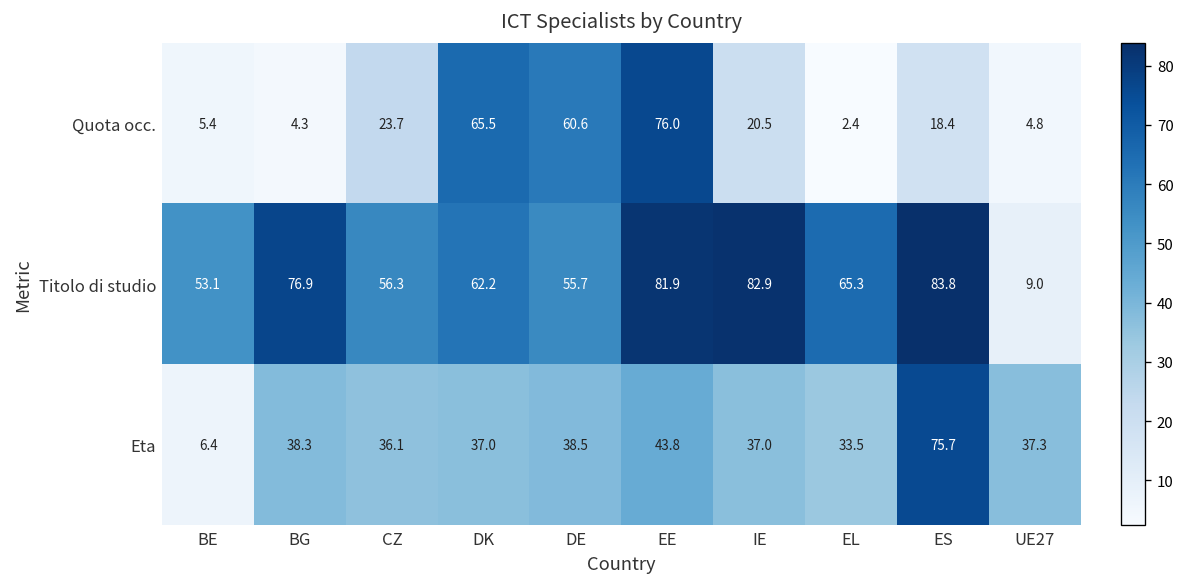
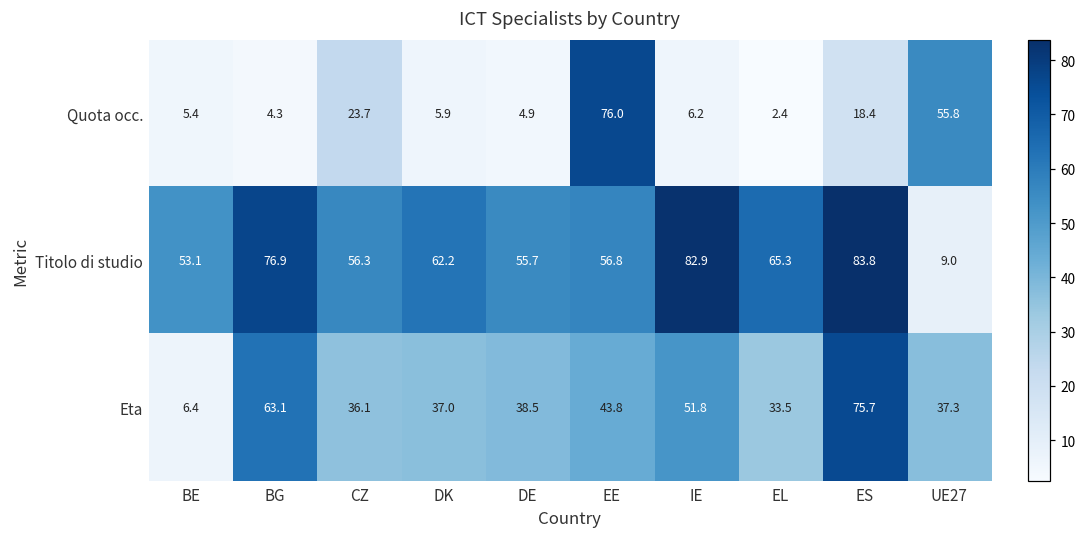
Quota occ., DK: 65.5 -> 5.9
Quota occ., DE: 60.6 -> 4.9
Quota occ., IE: 20.5 -> 6.2
Quota occ., UE27: 4.8 -> 55.8
Titolo di studio, EE: 81.9 -> 56.8
Eta, BG: 38.3 -> 63.1
Eta, IE: 37.0 -> 51.8
